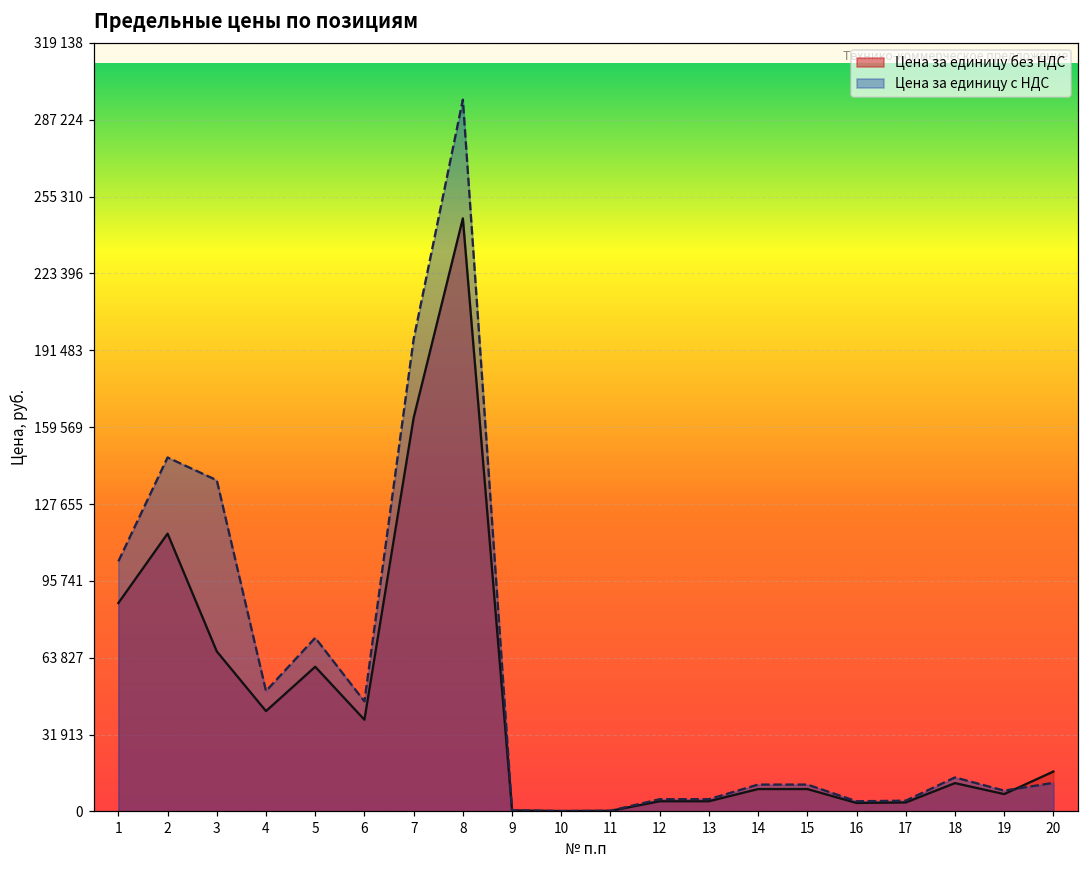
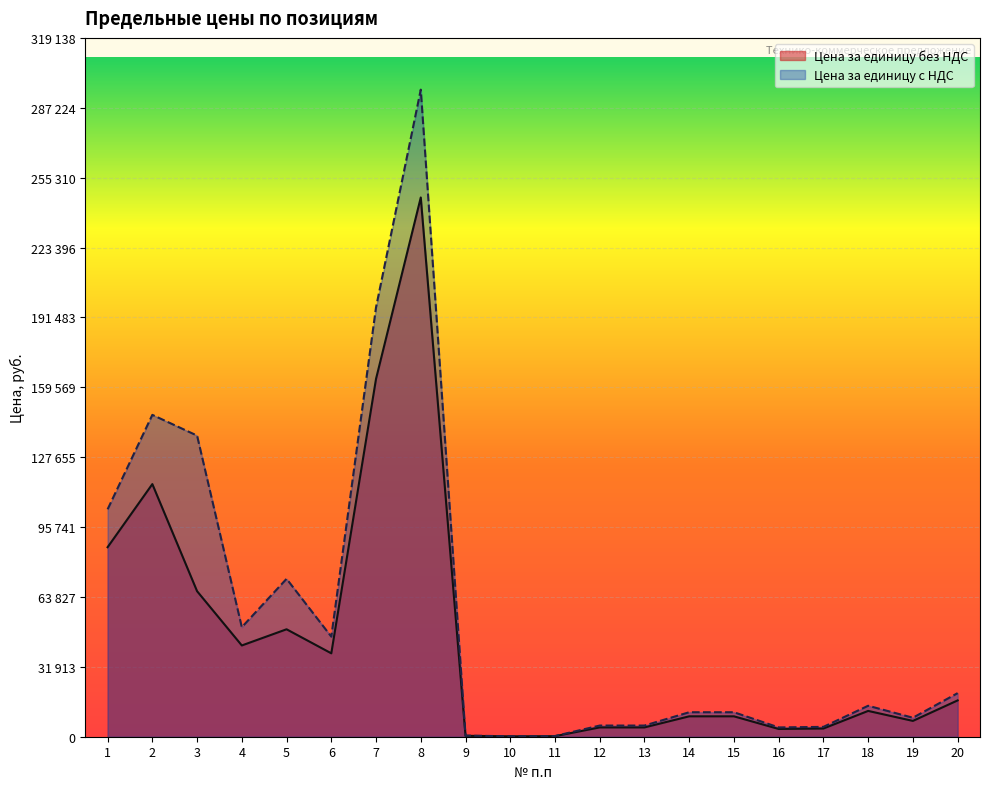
Цена за единицу без НДС, 5: 60000 -> 49000
Цена за единицу с НДС, 20: 12000 -> 20000
